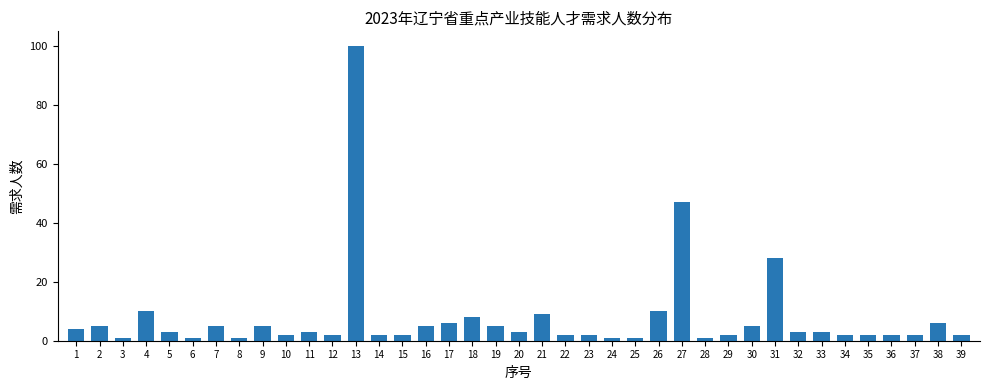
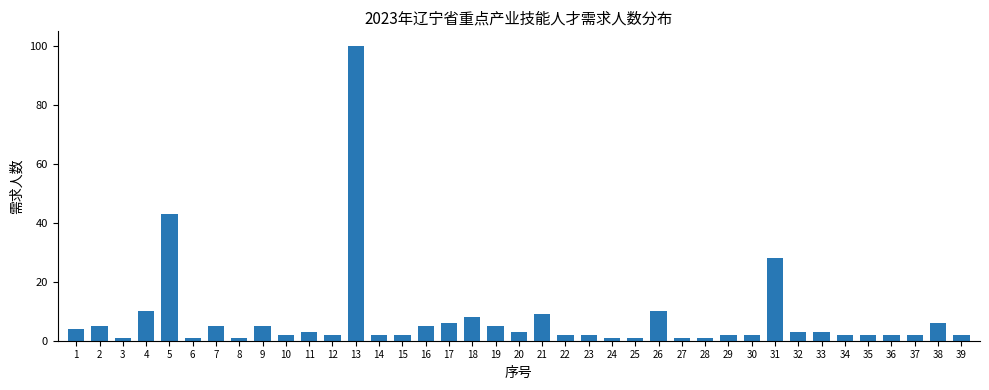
5: 3 -> 43
27: 47 -> 1
30: 5 -> 2
